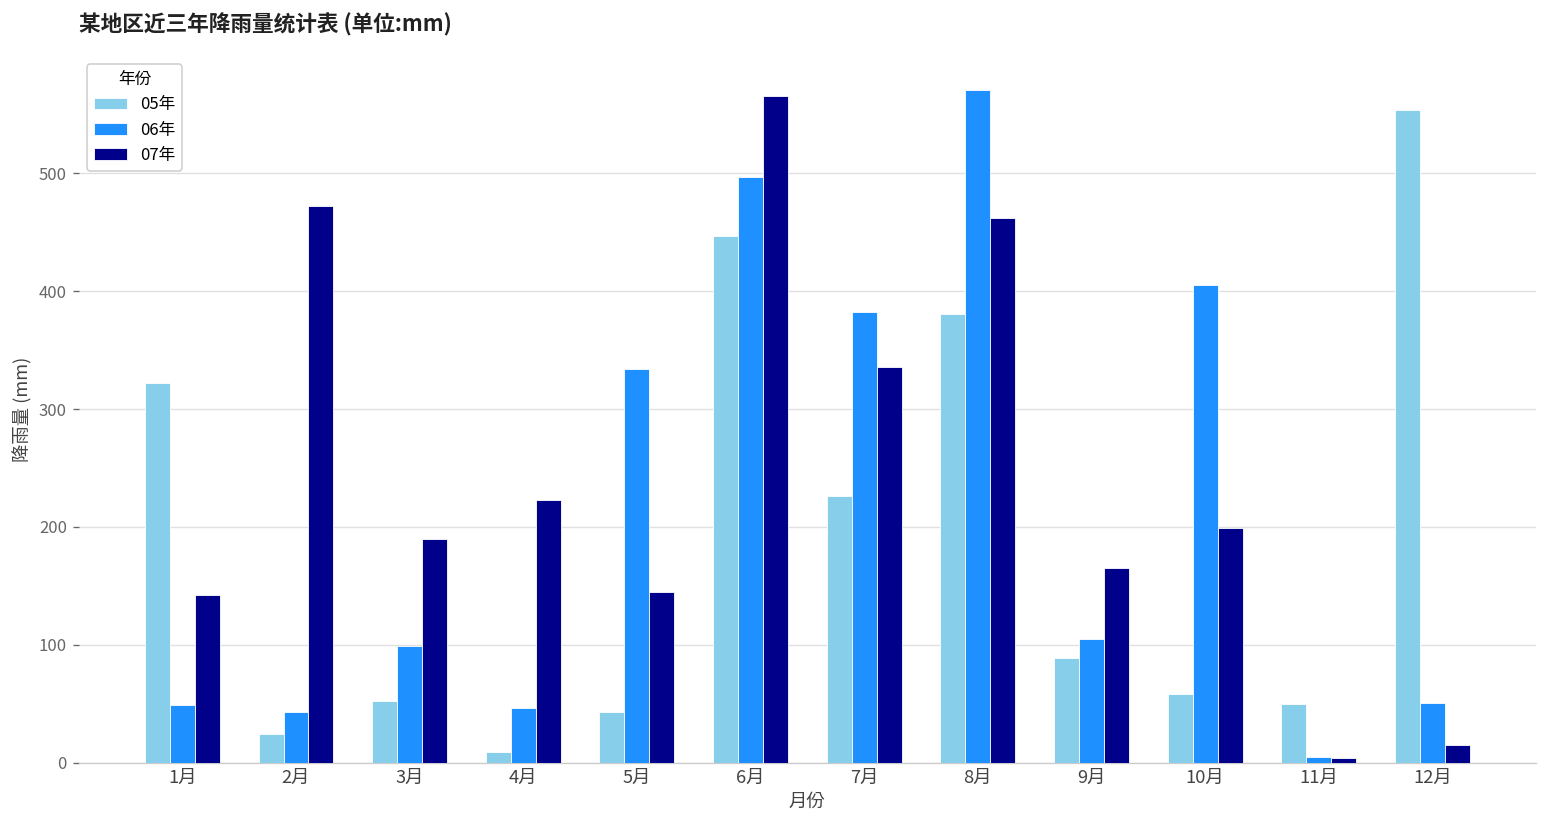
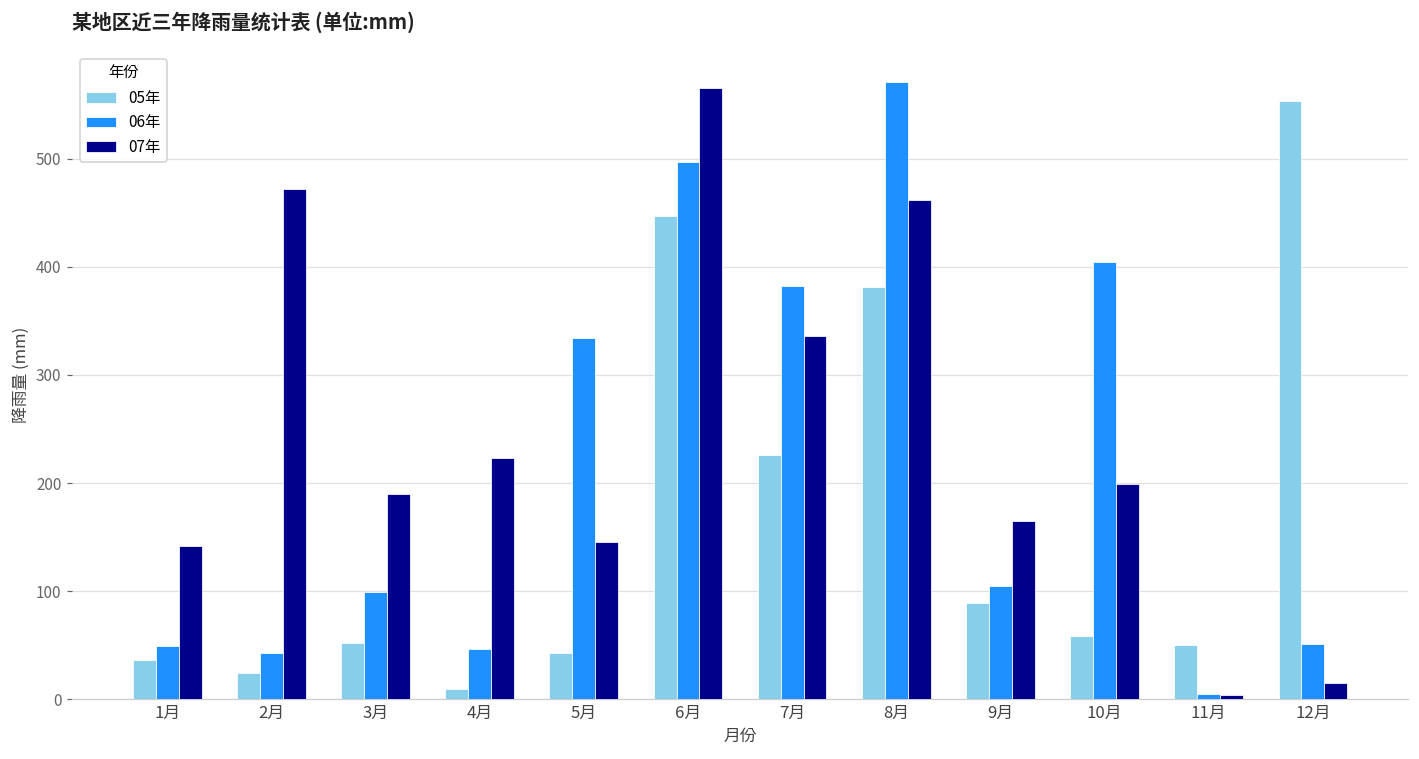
05年, 1月: 320 -> 40
